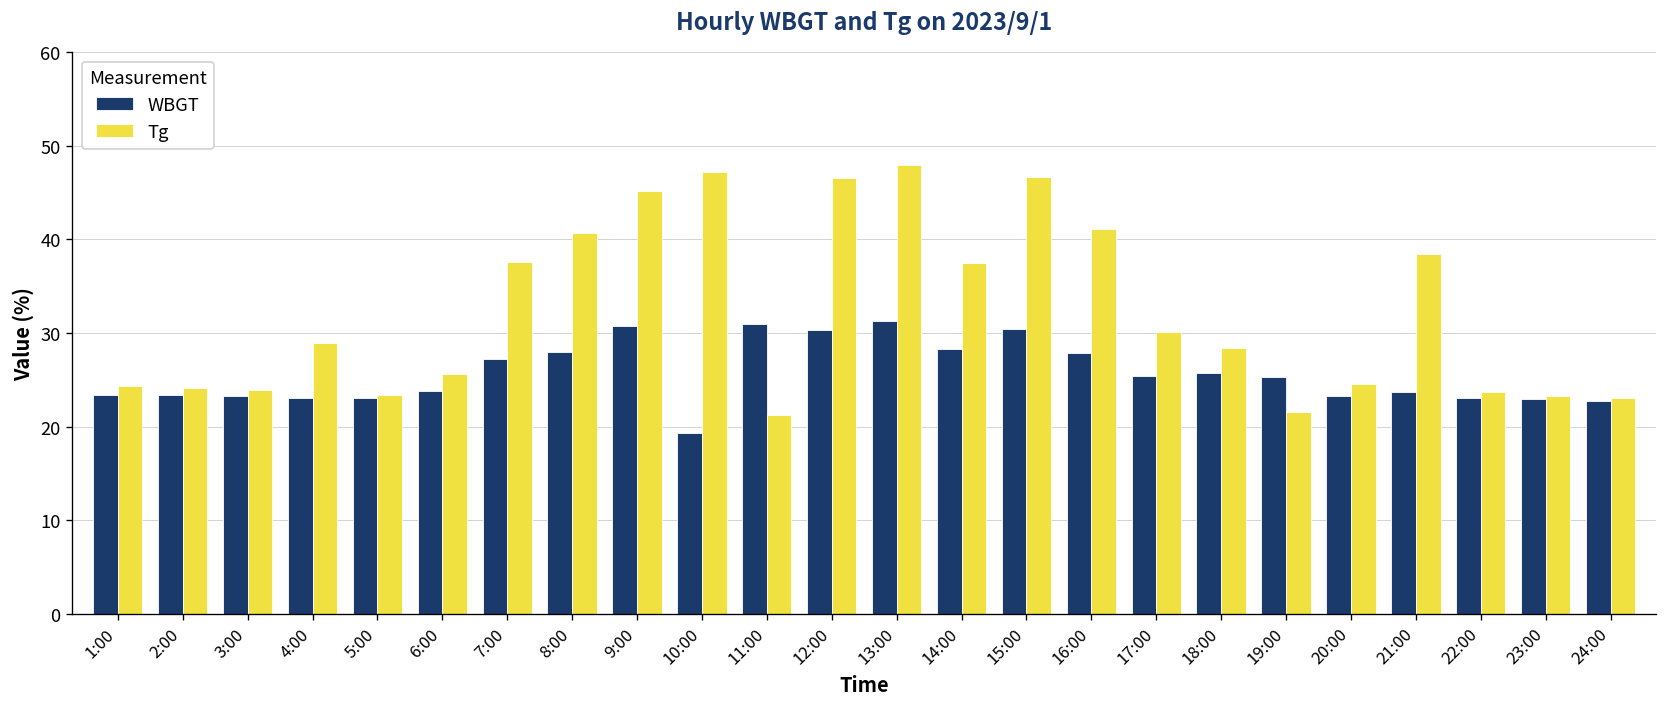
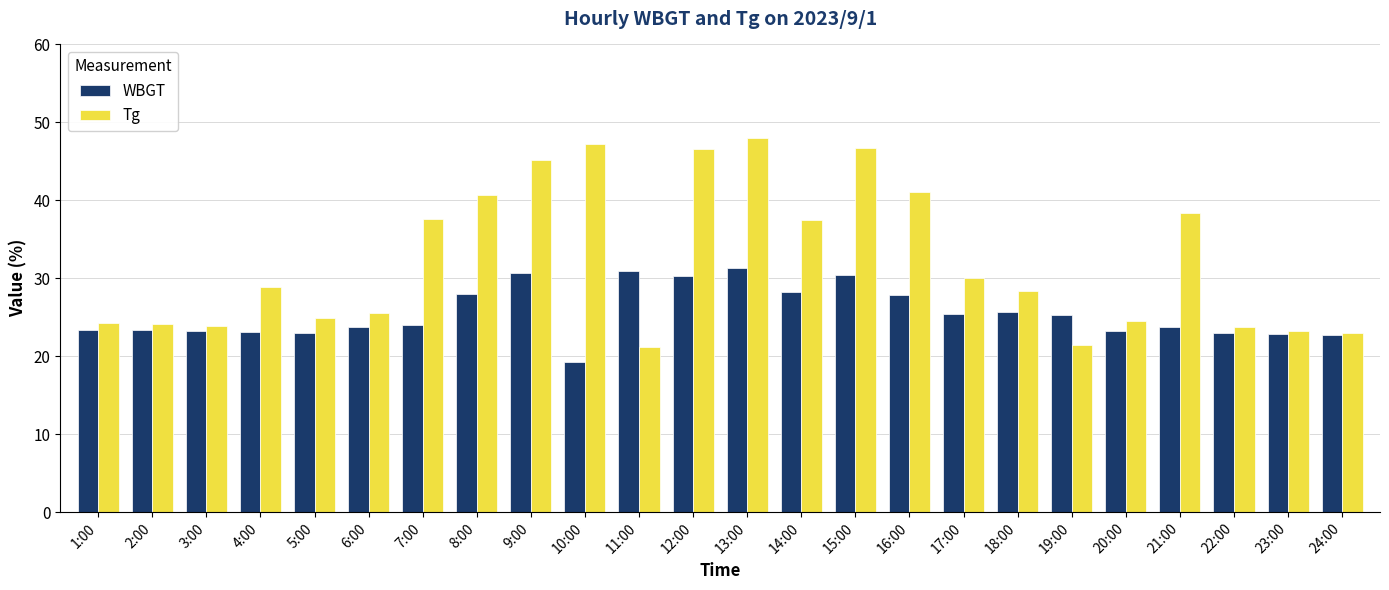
Tg, 5:00: 23 -> 25
WBGT, 7:00: 27 -> 24
